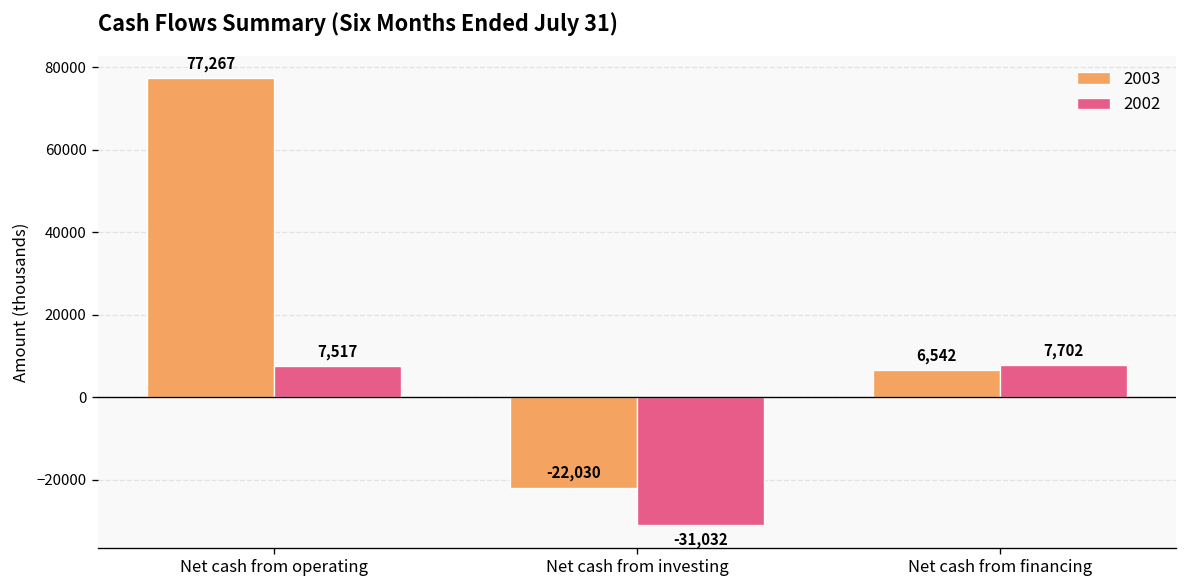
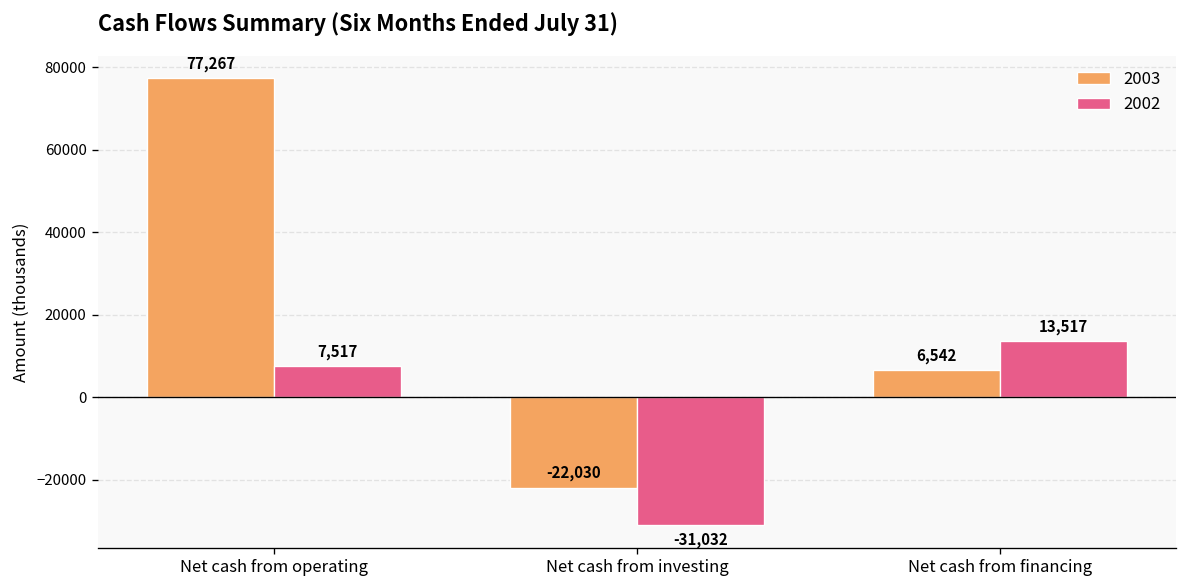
2002, Net cash from financing: 7,702 -> 13,517
